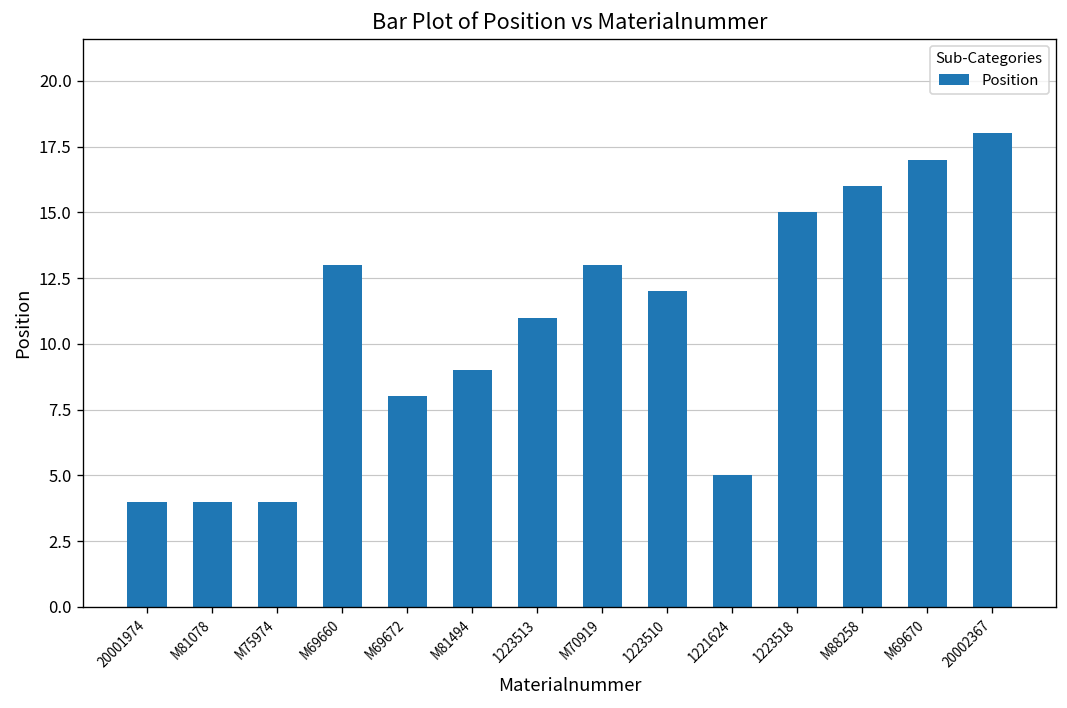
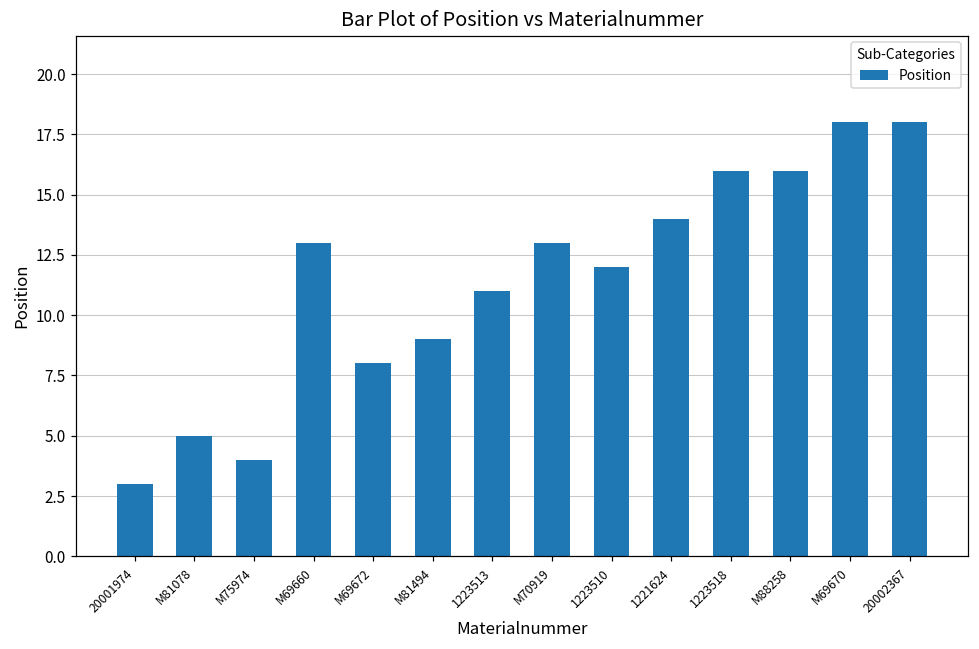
20001974: 4 -> 3
M81078: 4 -> 5
1221624: 5 -> 14
1223518: 15 -> 16
M69670: 17 -> 18
